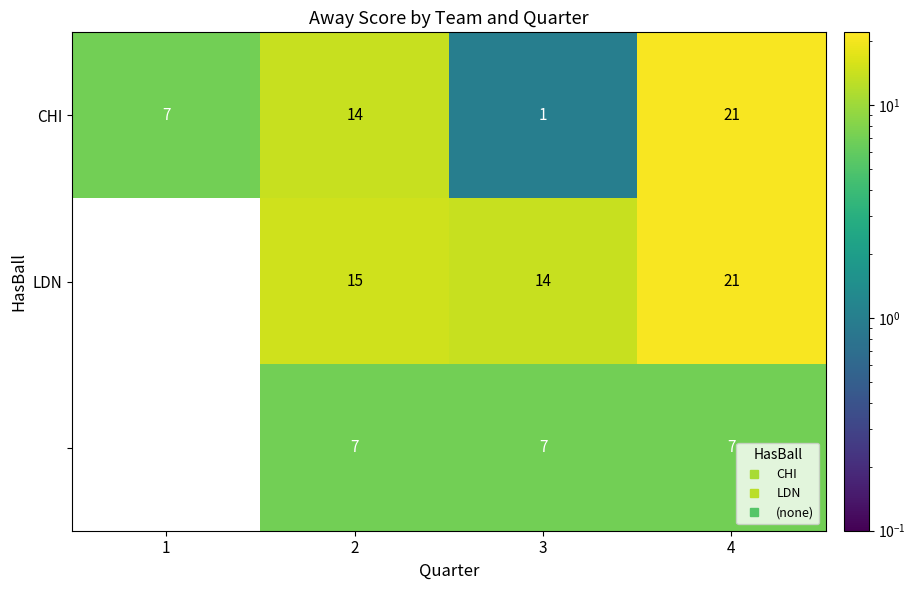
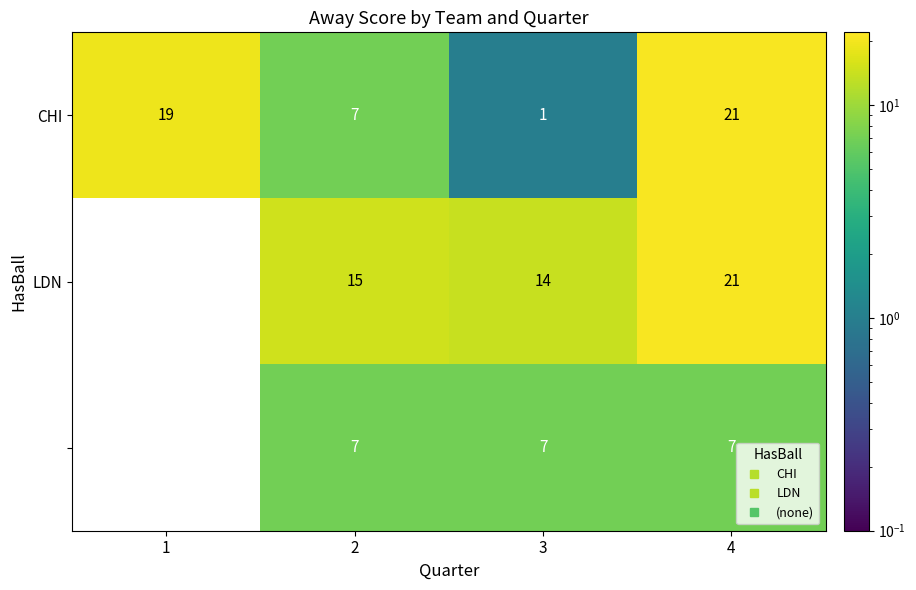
CHI, 1: 7 -> 19
CHI, 2: 14 -> 7
